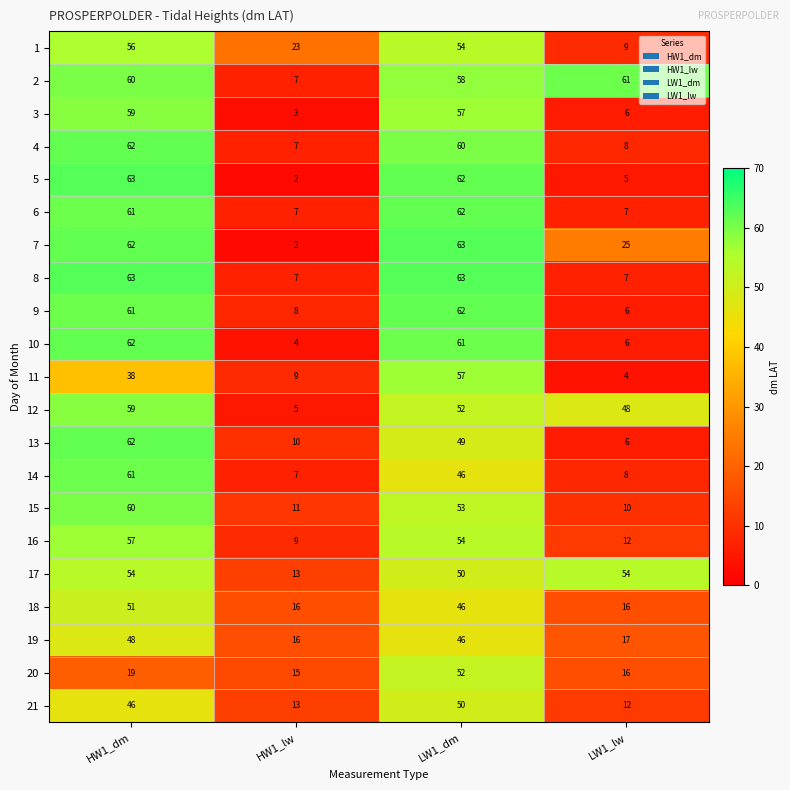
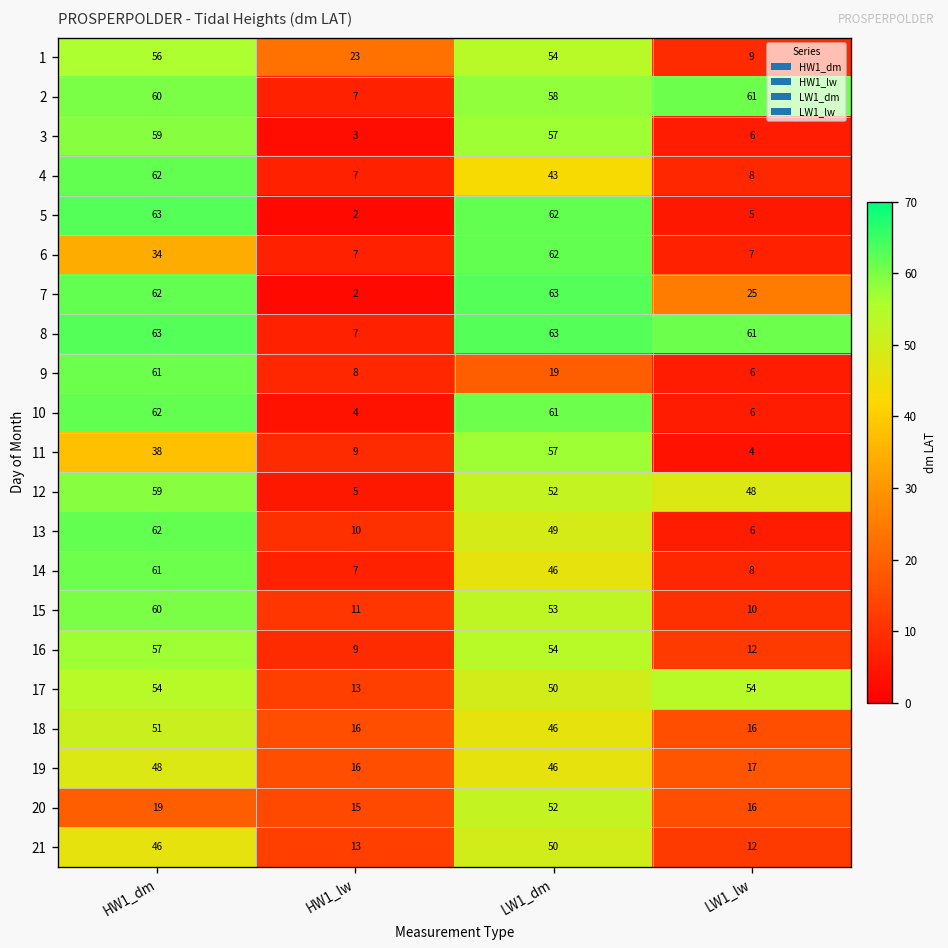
4, LW1_dm: 60 -> 43
6, HW1_dm: 61 -> 34
8, LW1_lw: 7 -> 61
9, LW1_dm: 62 -> 19
